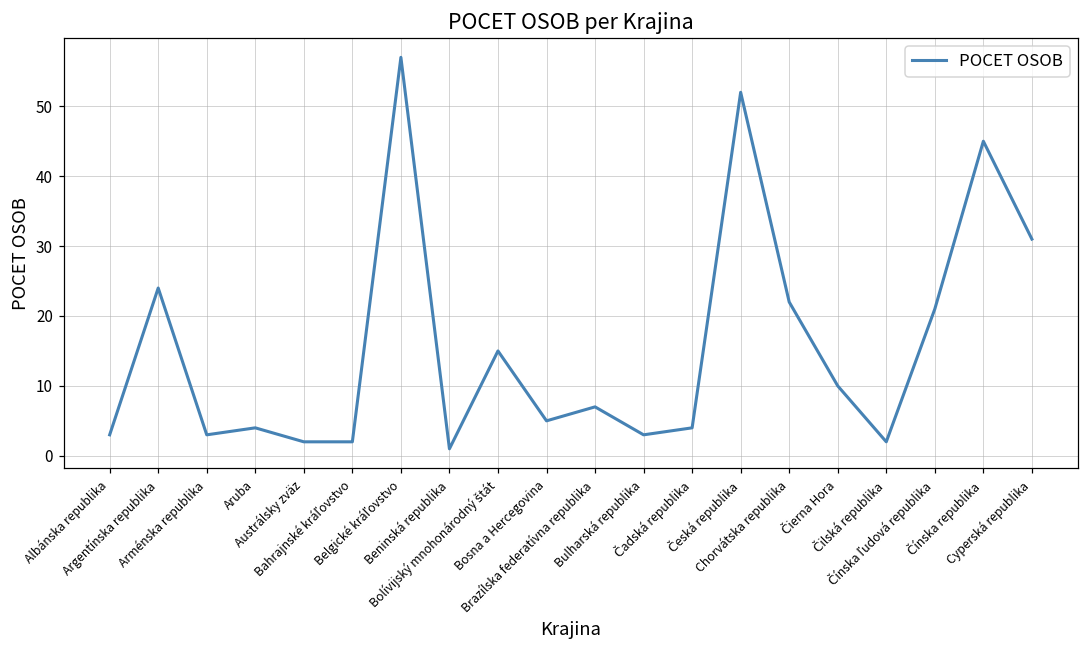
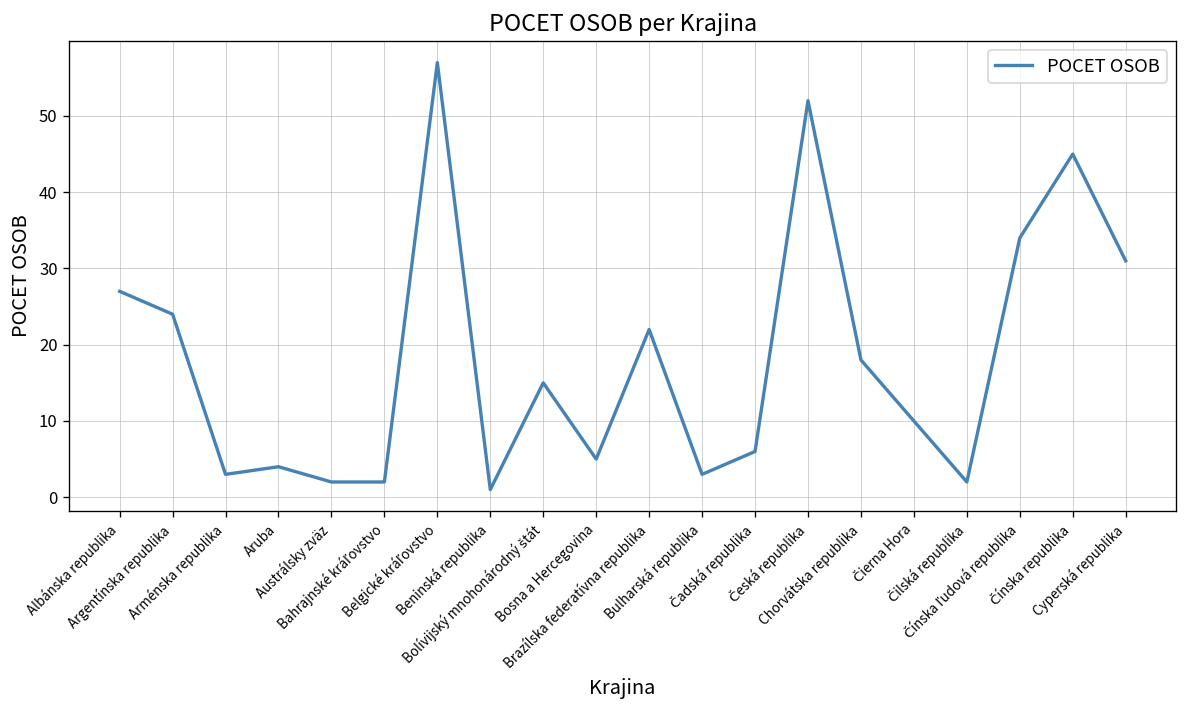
Albánska republika: 3 -> 27
Brazílska federatívna republika: 7 -> 22
Čadská republika: 4 -> 6
Chorvátska republika: 22 -> 18
Čínska ľudová republika: 21 -> 34
